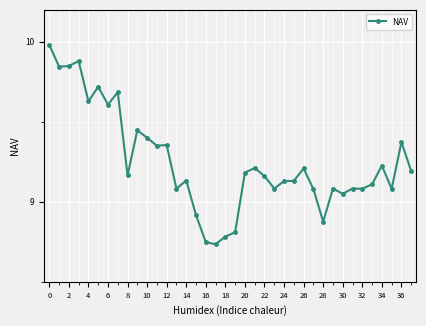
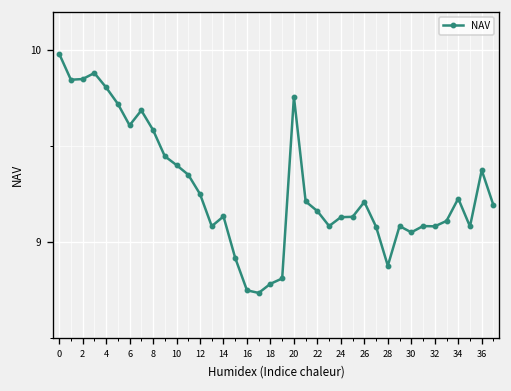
4: 9.63 -> 9.81
8: 9.17 -> 9.58
12: 9.36 -> 9.25
20: 9.18 -> 9.76
